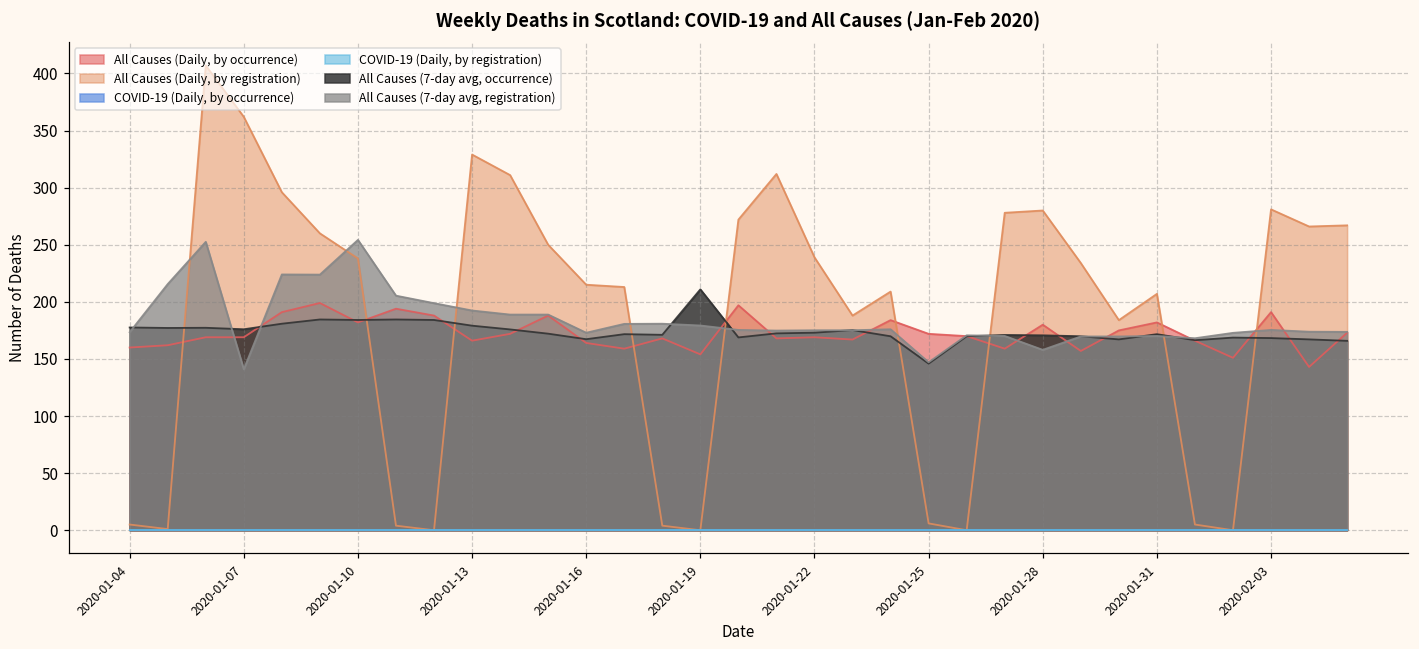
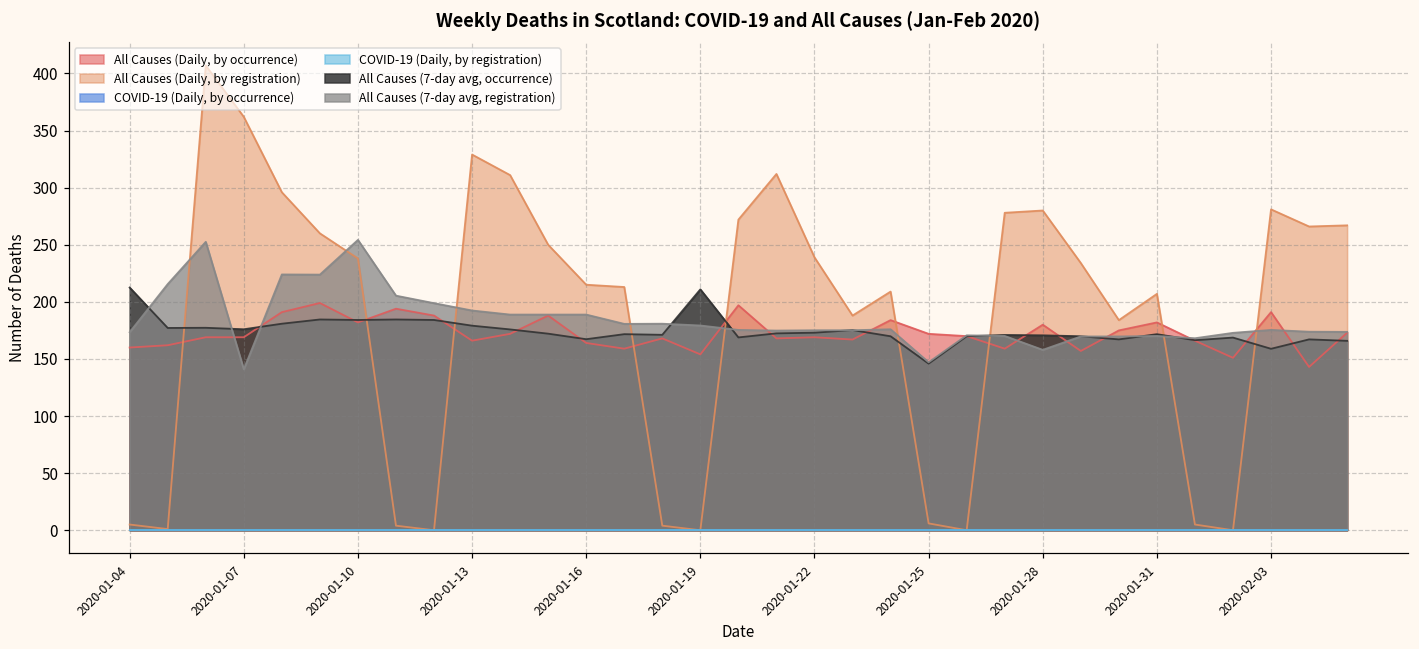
All Causes (7-day avg, occurrence), 2020-01-04: 178 -> 213
All Causes (7-day avg, registration), 2020-01-16: 173 -> 189
All Causes (7-day avg, occurrence), 2020-02-03: 168 -> 159
